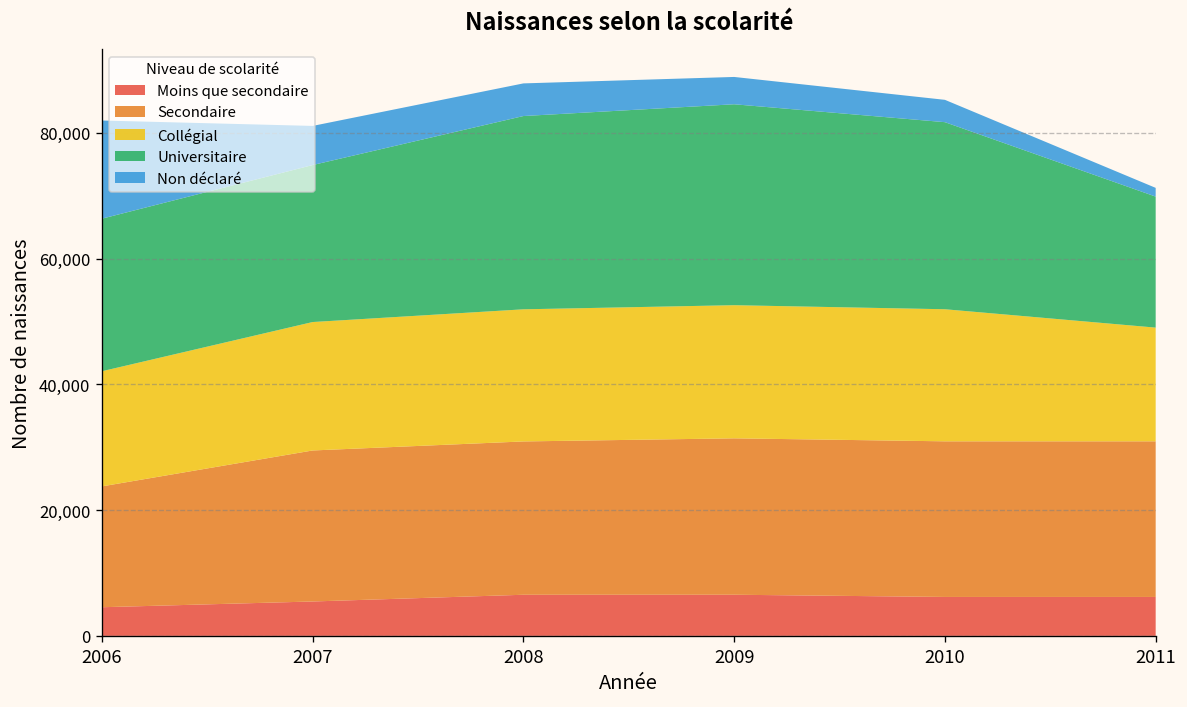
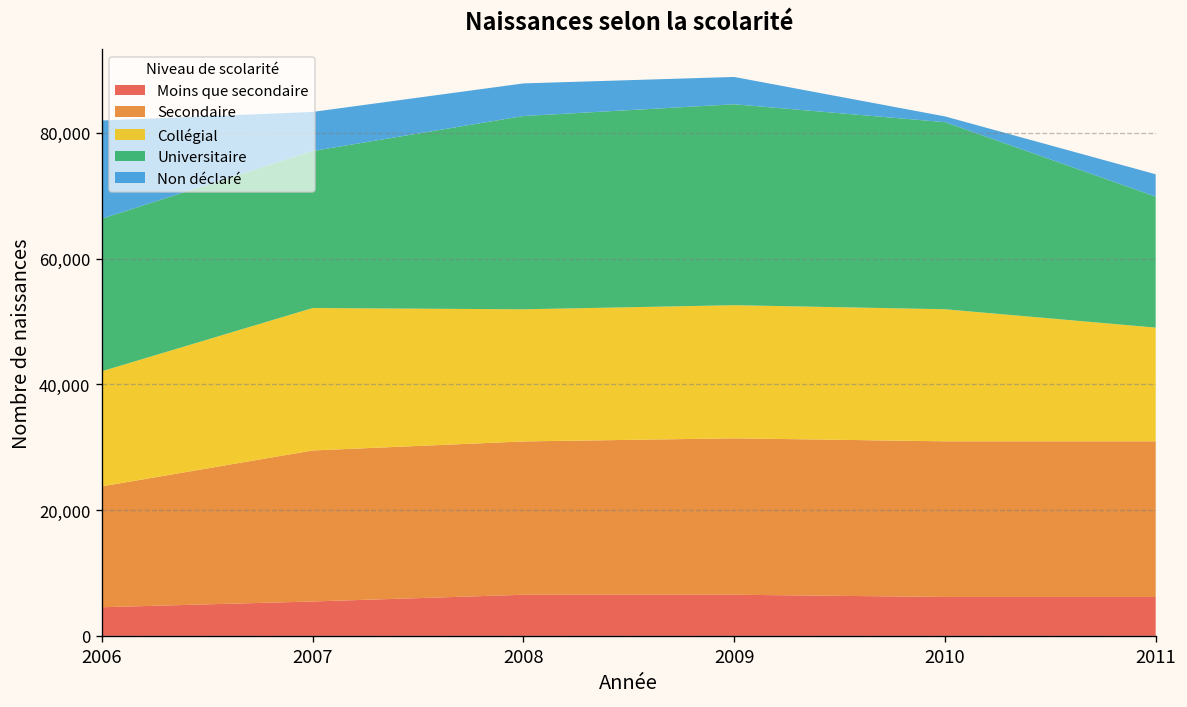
Collégial, 2007: 20,000 -> 23,000
Non déclaré, 2010: 4,000 -> 1,000
Non déclaré, 2011: 1,000 -> 4,000
